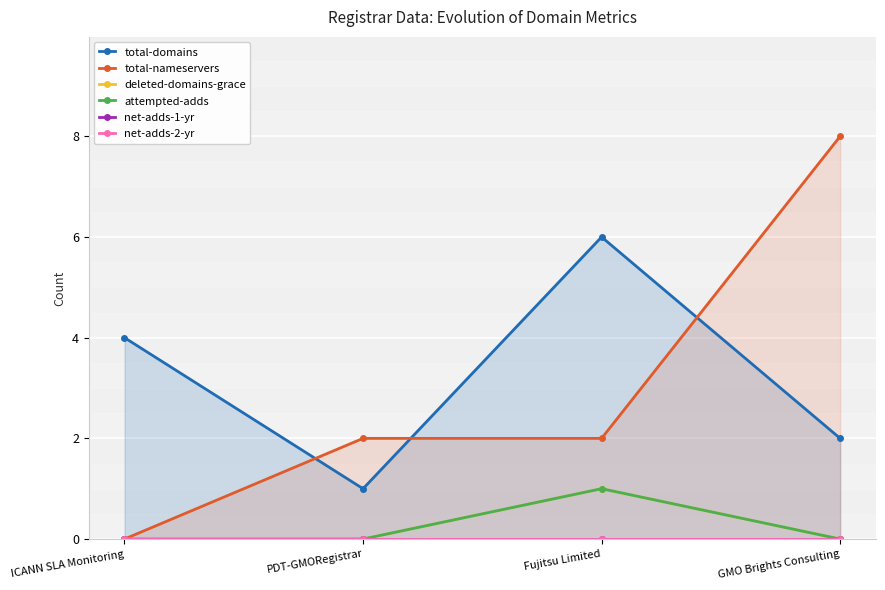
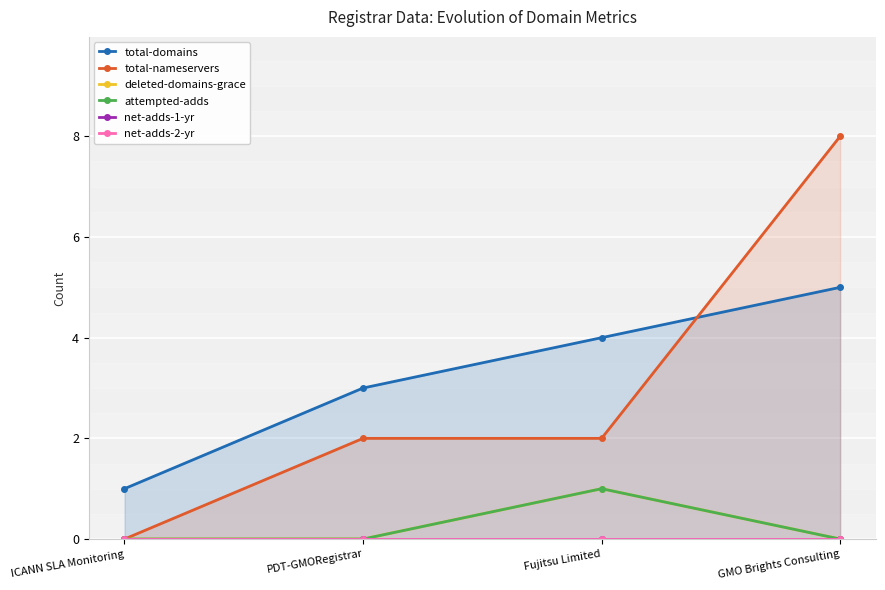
total-domains, ICANN SLA Monitoring: 4 -> 1
total-domains, PDT-GMORegistrar: 1 -> 3
total-domains, Fujitsu Limited: 6 -> 4
total-domains, GMO Brights Consulting: 2 -> 5
